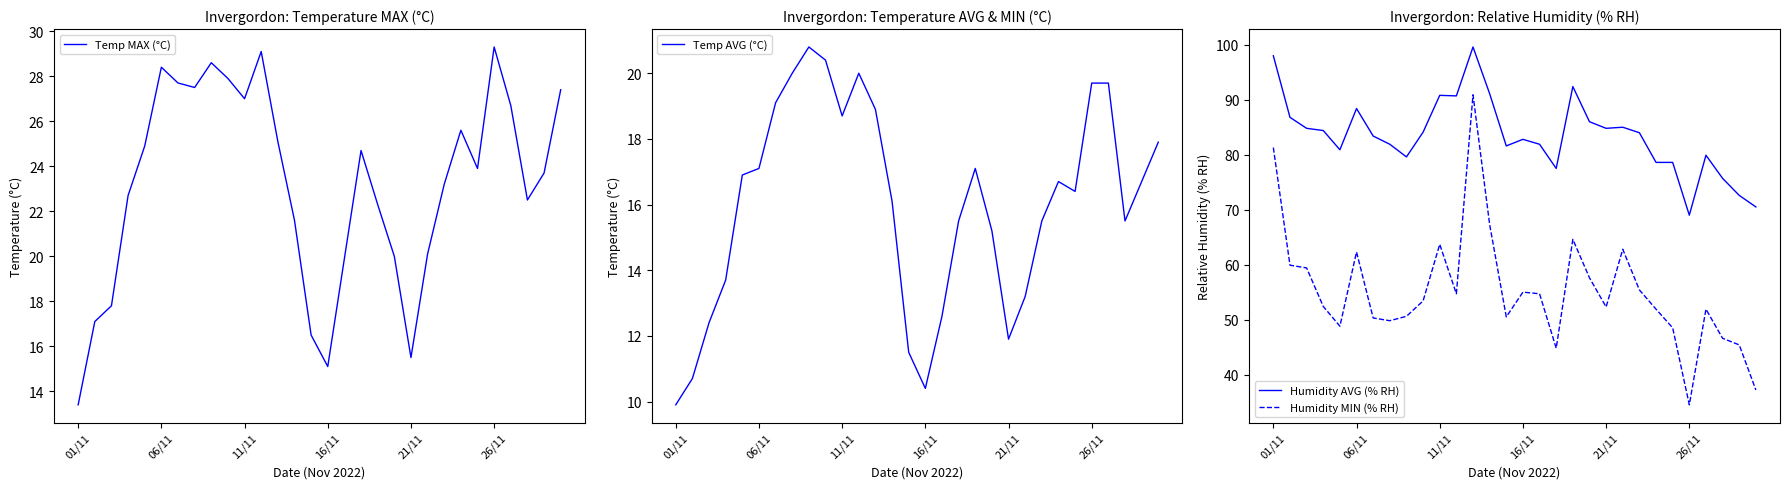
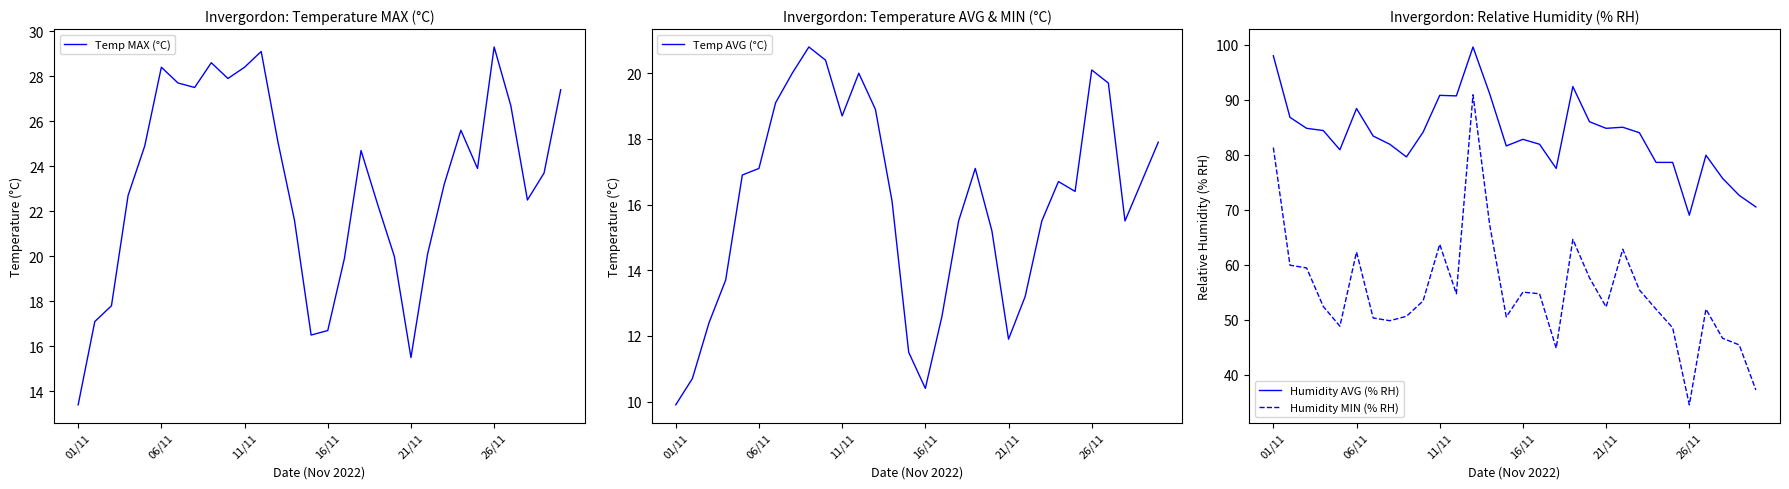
Invergordon: Temperature MAX (°C), 11/11: 27.0 -> 28.4
Invergordon: Temperature MAX (°C), 16/11: 15.1 -> 16.7
Invergordon: Temperature AVG & MIN (°C), 26/11: 19.7 -> 20.1
